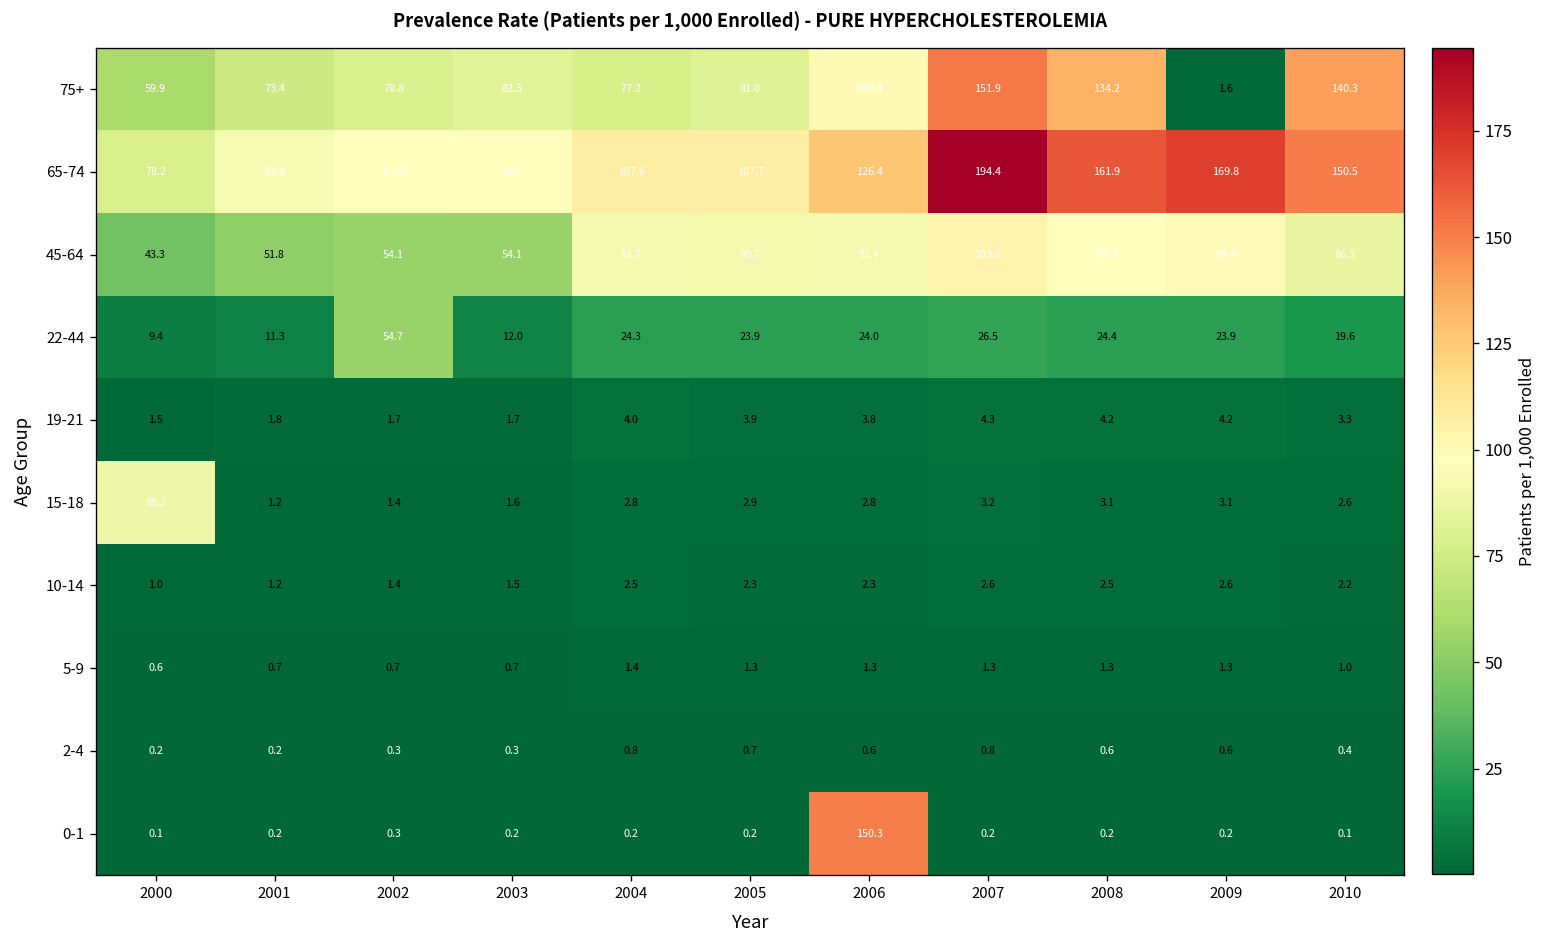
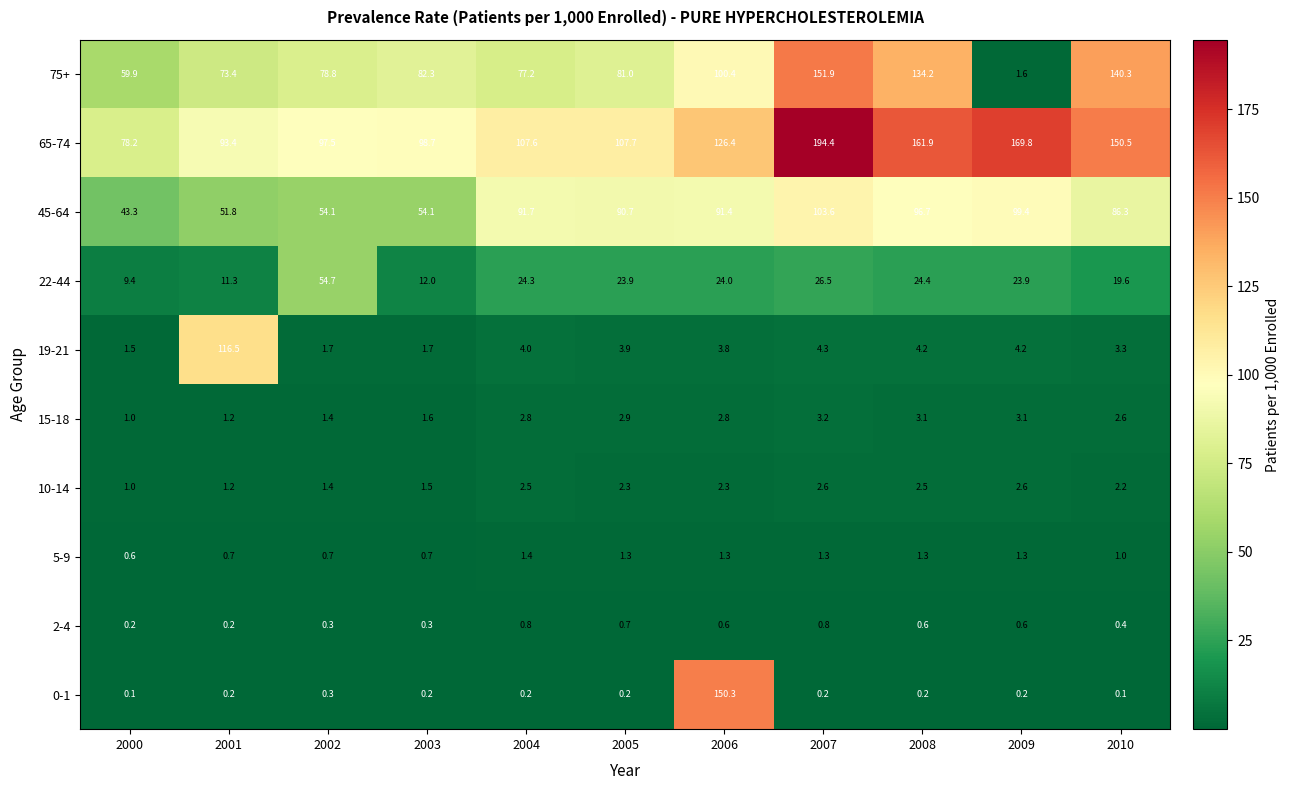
19-21, 2001: 1.8 -> 116.5
15-18, 2000: 88.2 -> 1.0
